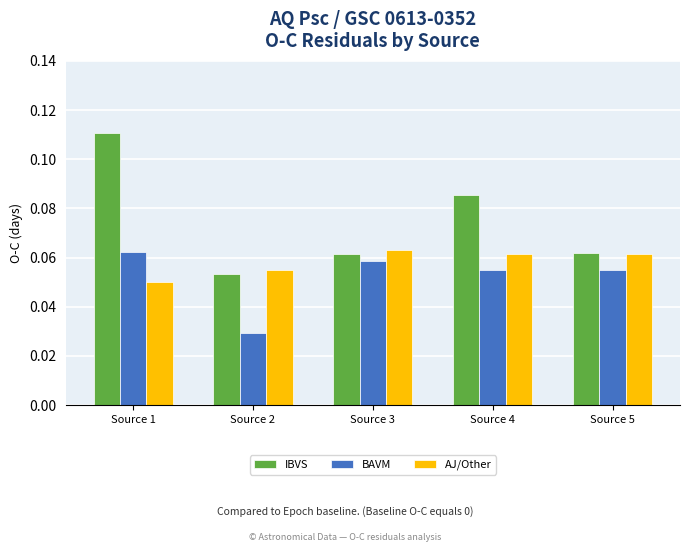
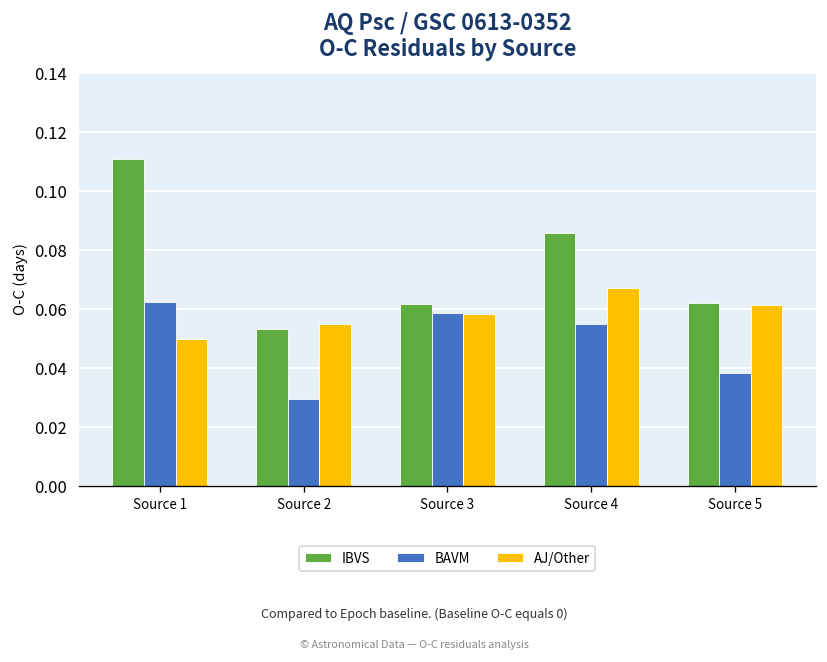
AJ/Other, Source 3: 0.063 -> 0.058
AJ/Other, Source 4: 0.061 -> 0.067
BAVM, Source 5: 0.055 -> 0.038
